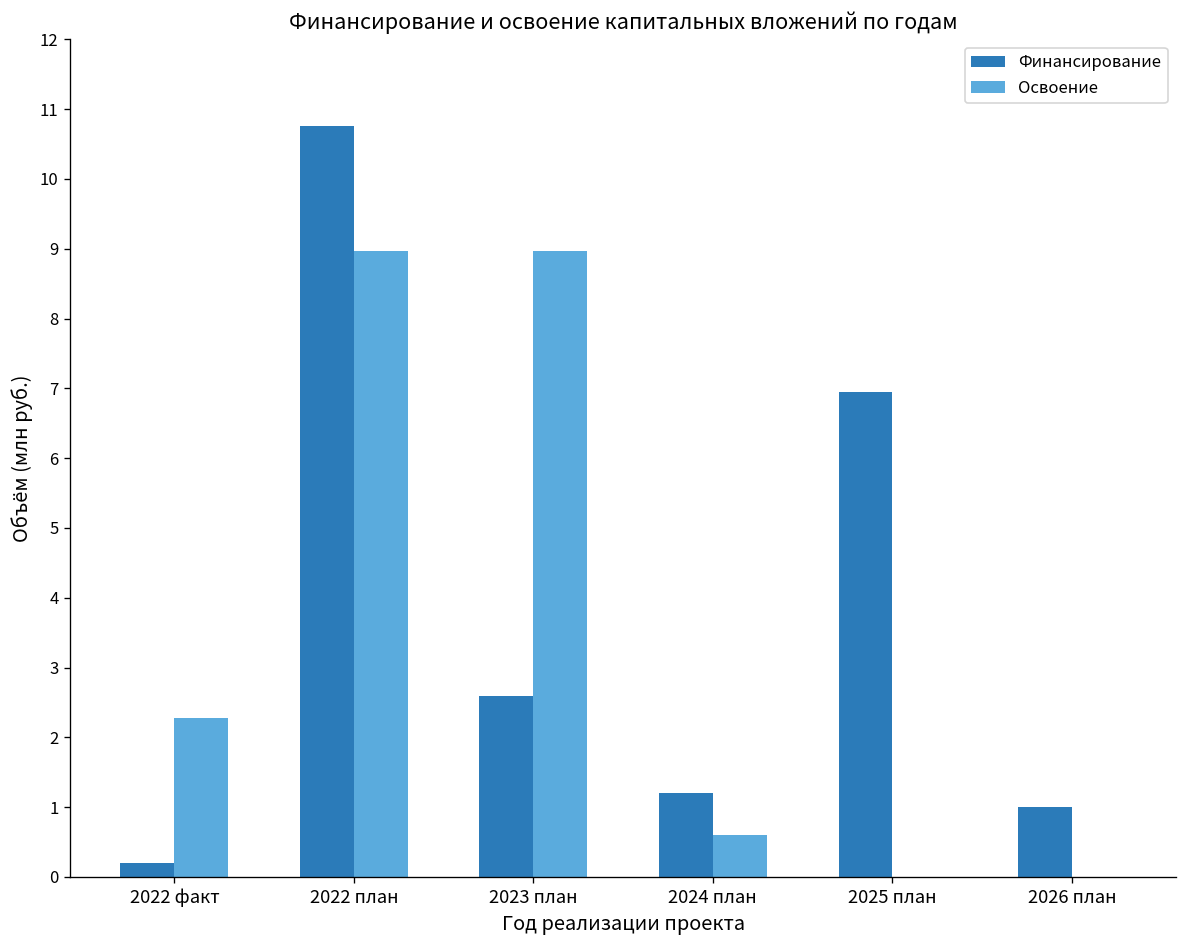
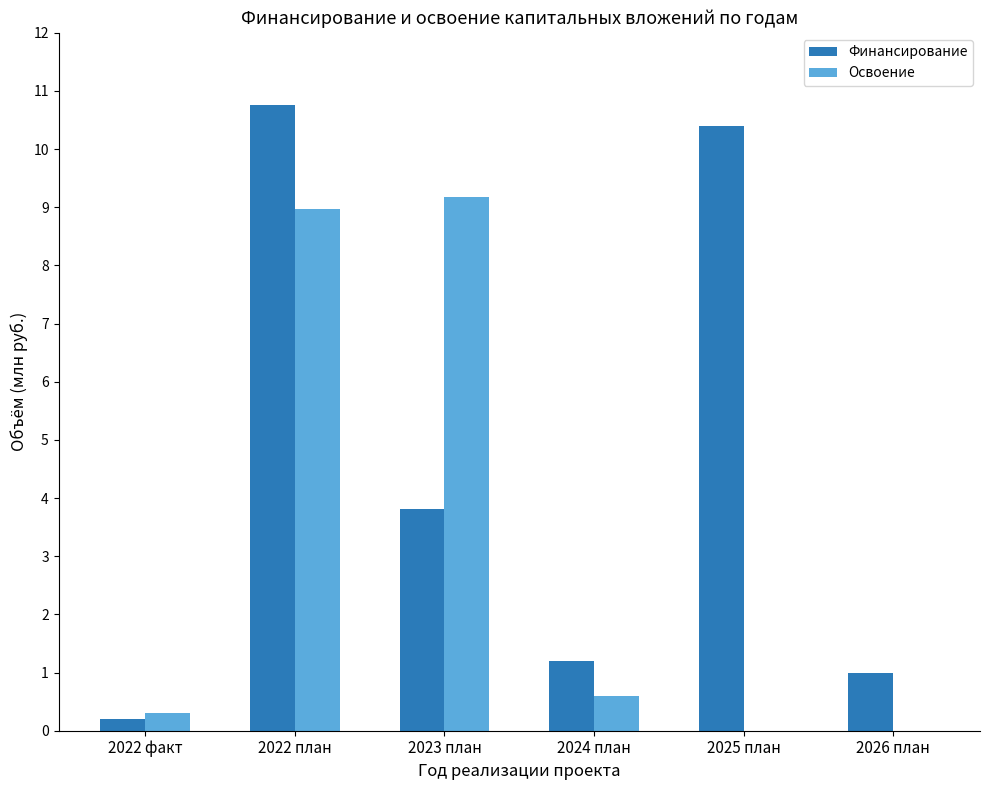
Освоение, 2022 факт: 2.3 -> 0.3
Финансирование, 2023 план: 2.6 -> 3.8
Освоение, 2023 план: 9.0 -> 9.2
Финансирование, 2025 план: 6.9 -> 10.4
